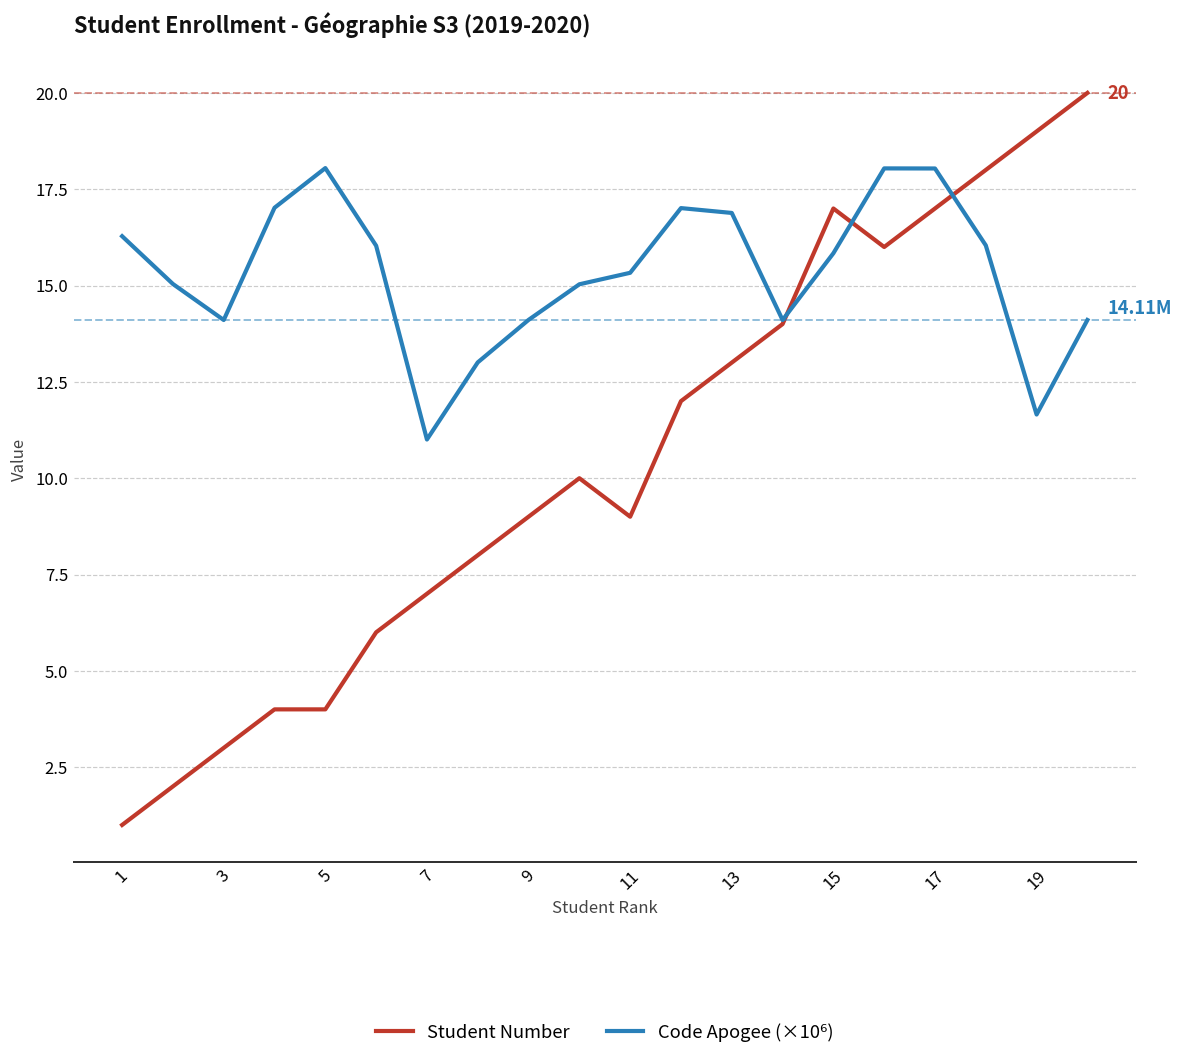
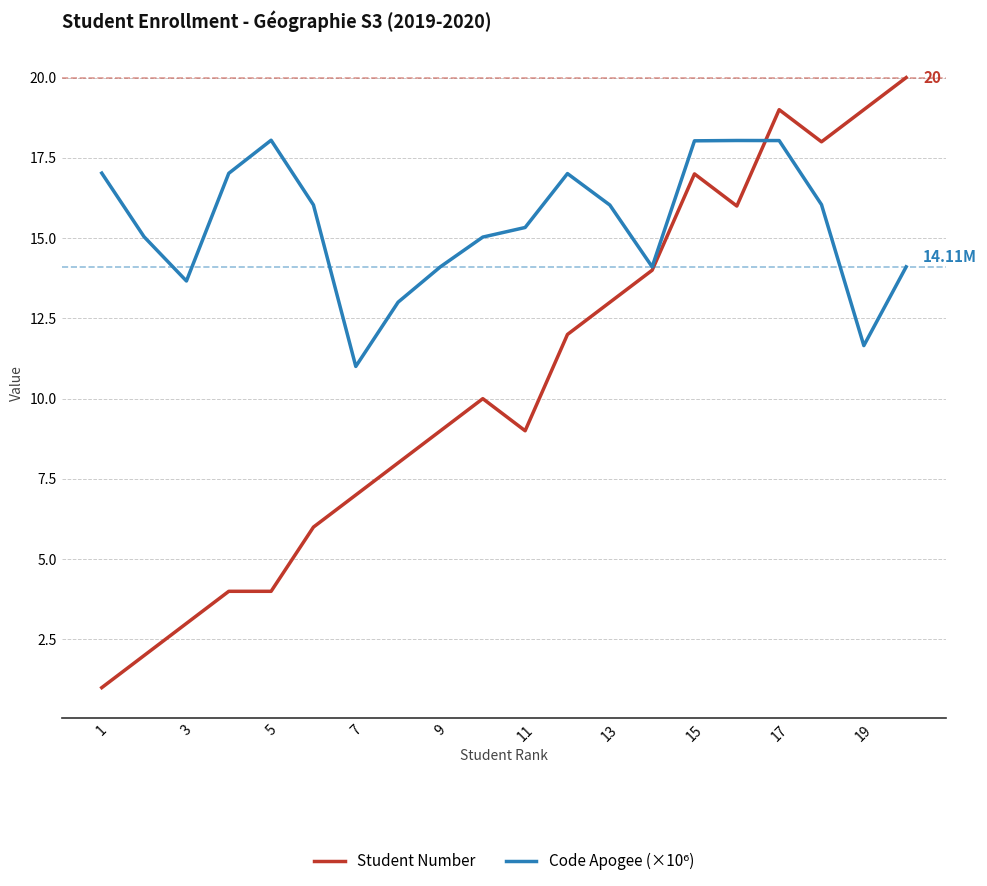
Code Apogee (×10⁶), 1: 16.3 -> 17.0
Code Apogee (×10⁶), 3: 14.1 -> 13.7
Code Apogee (×10⁶), 13: 16.9 -> 16.0
Code Apogee (×10⁶), 15: 15.8 -> 18.0
Student Number, 17: 17 -> 19
